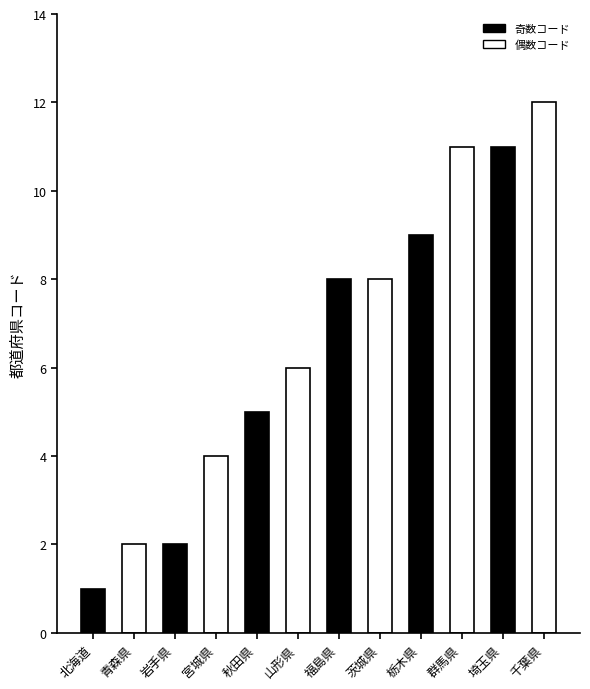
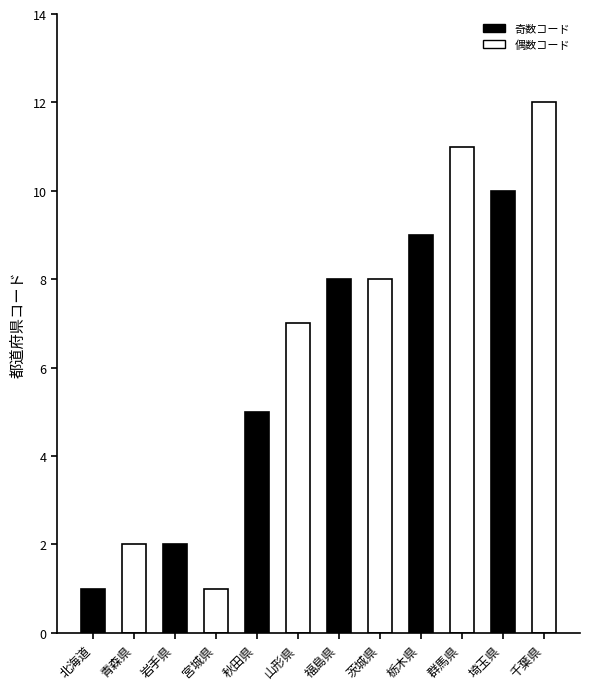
宮城県: 4 -> 1
山形県: 6 -> 7
埼玉県: 11 -> 10
